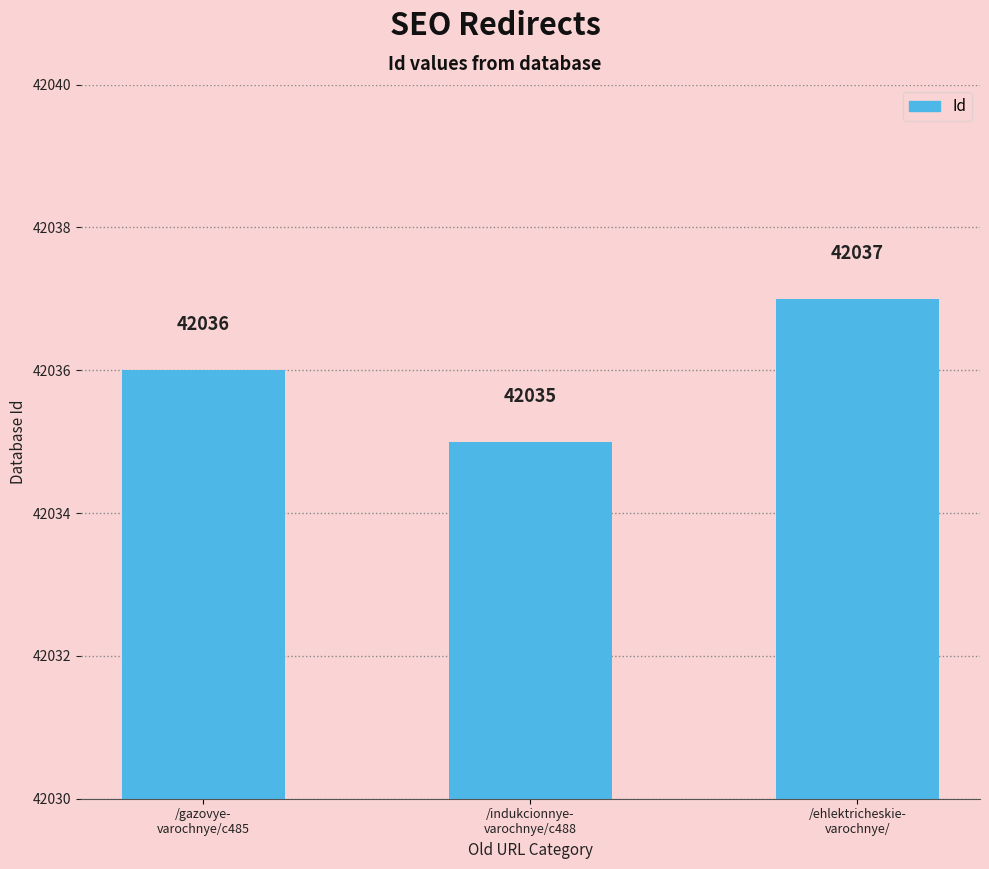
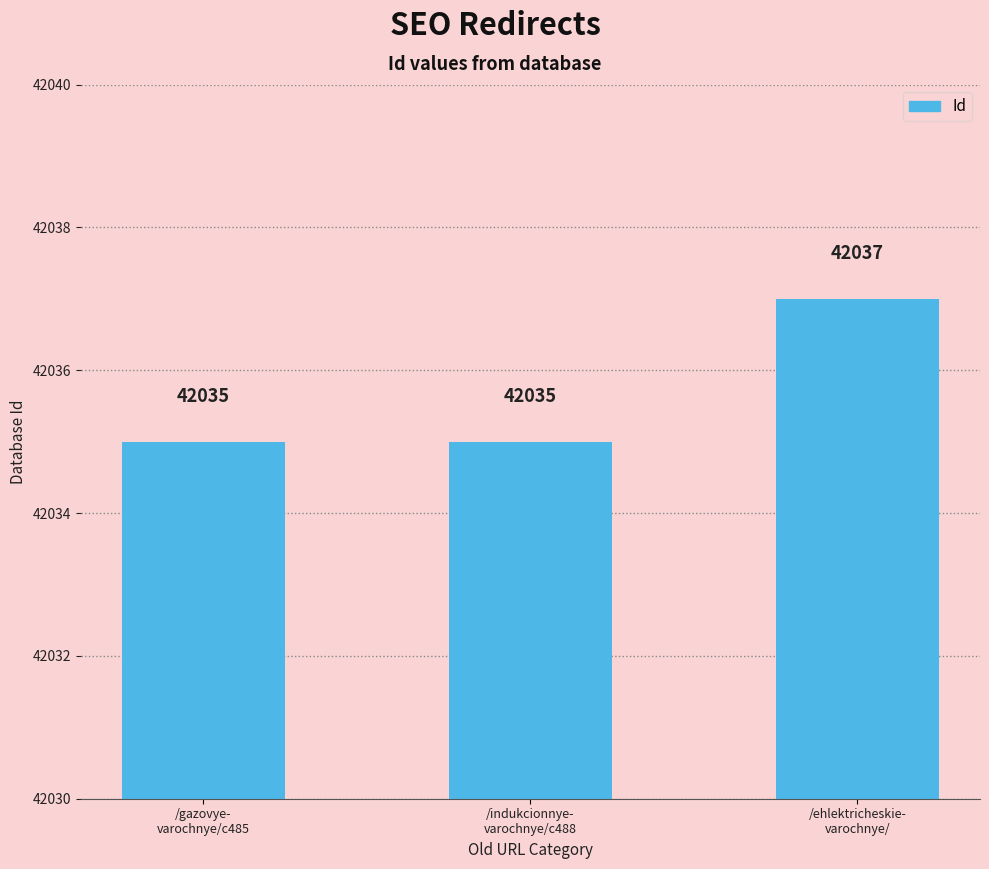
/gazovye- varochnye/c485: 42036 -> 42035
